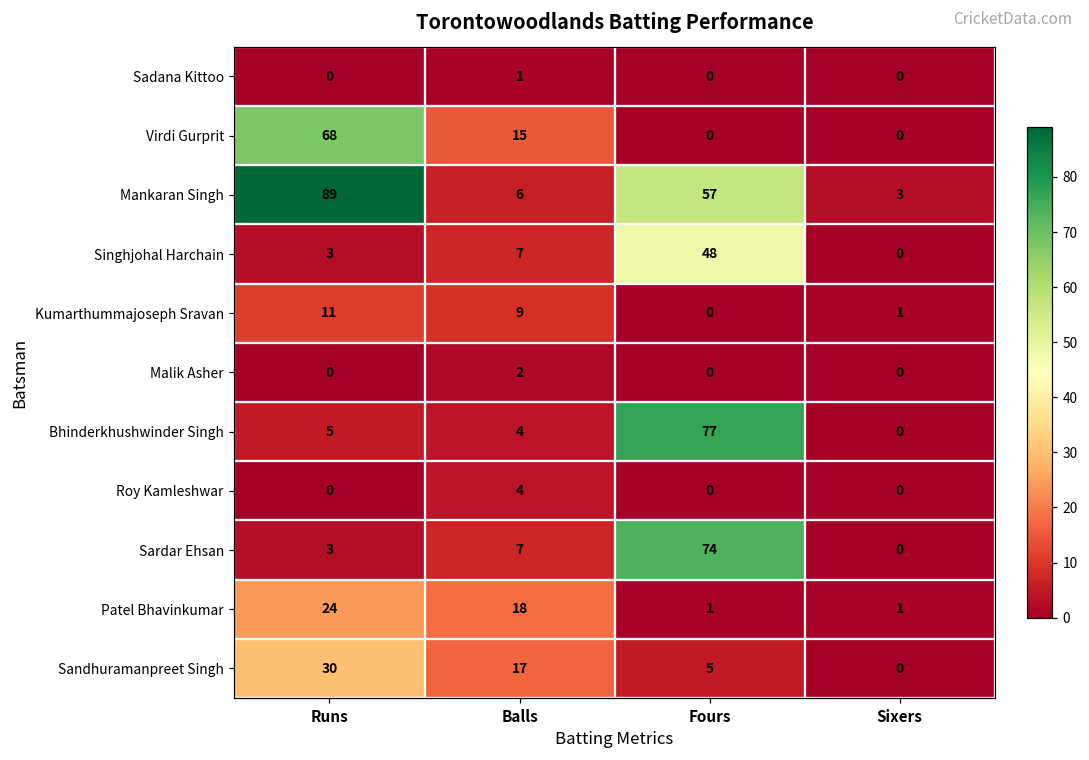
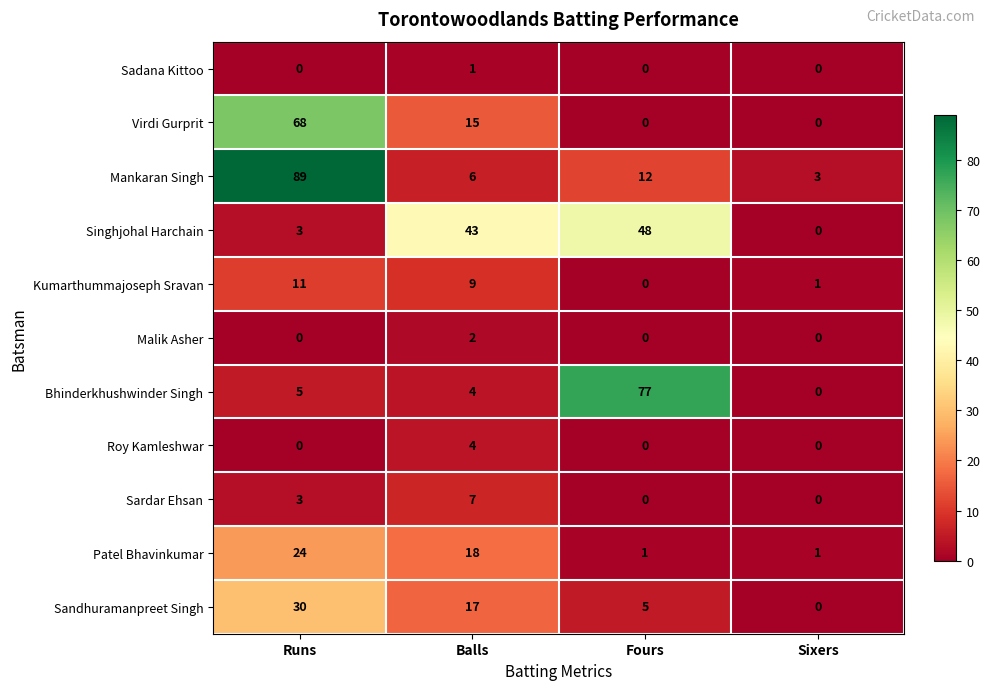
Mankaran Singh, Fours: 57 -> 12
Singhjohal Harchain, Balls: 7 -> 43
Sardar Ehsan, Fours: 74 -> 0
